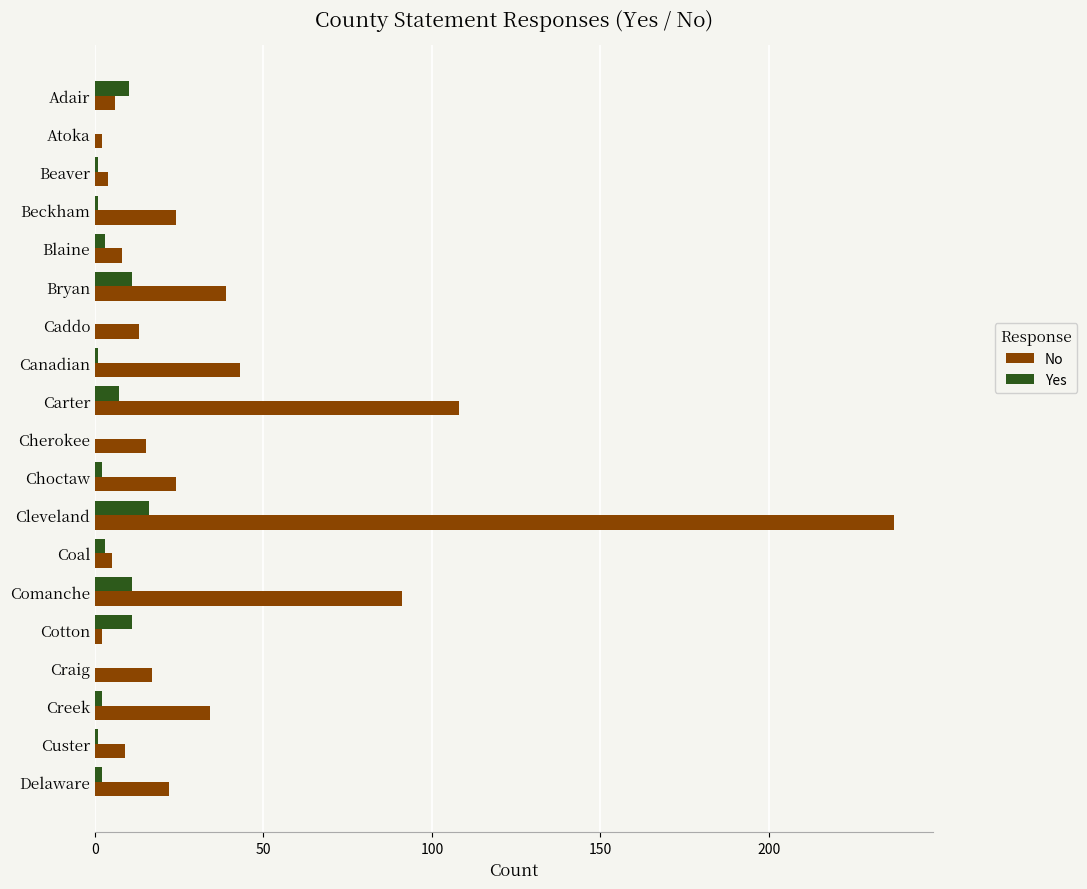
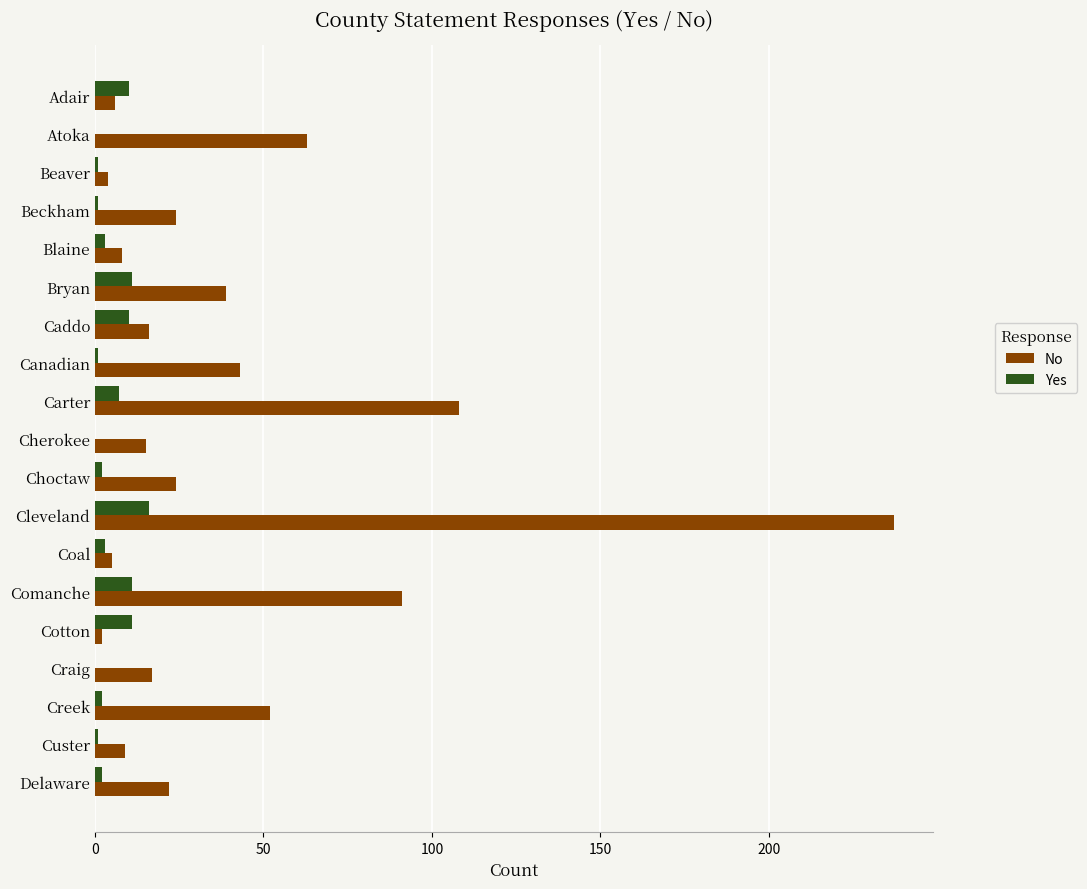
No, Atoka: 2 -> 63
Yes, Caddo: 0 -> 10
No, Caddo: 13 -> 16
No, Creek: 34 -> 52
